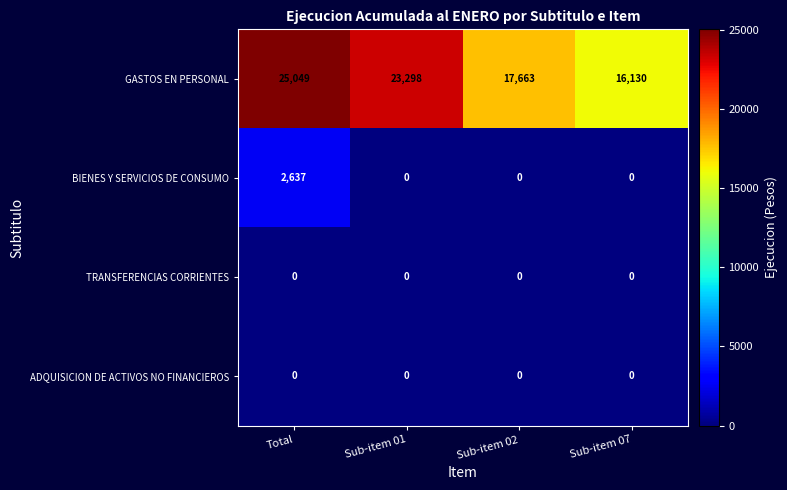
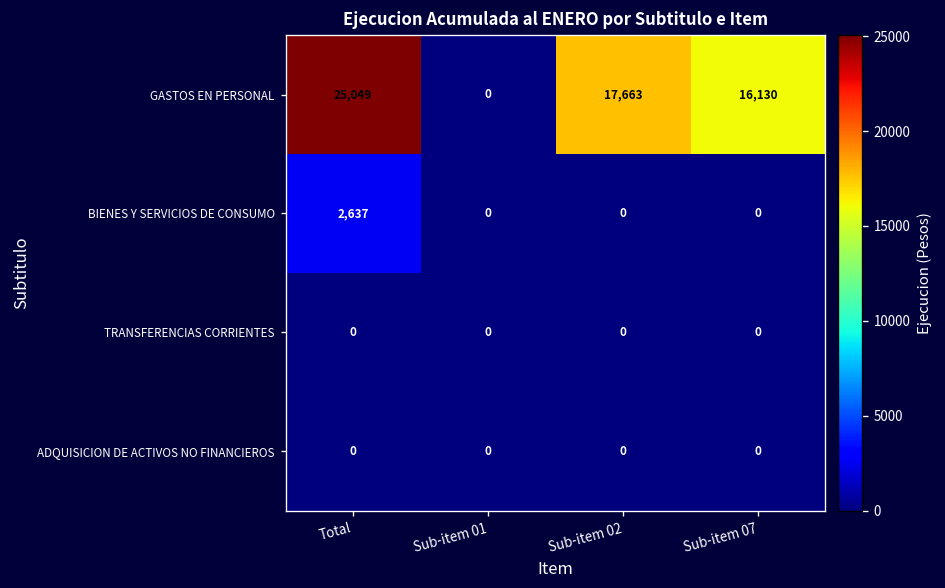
GASTOS EN PERSONAL, Sub-item 01: 23,298 -> 0
